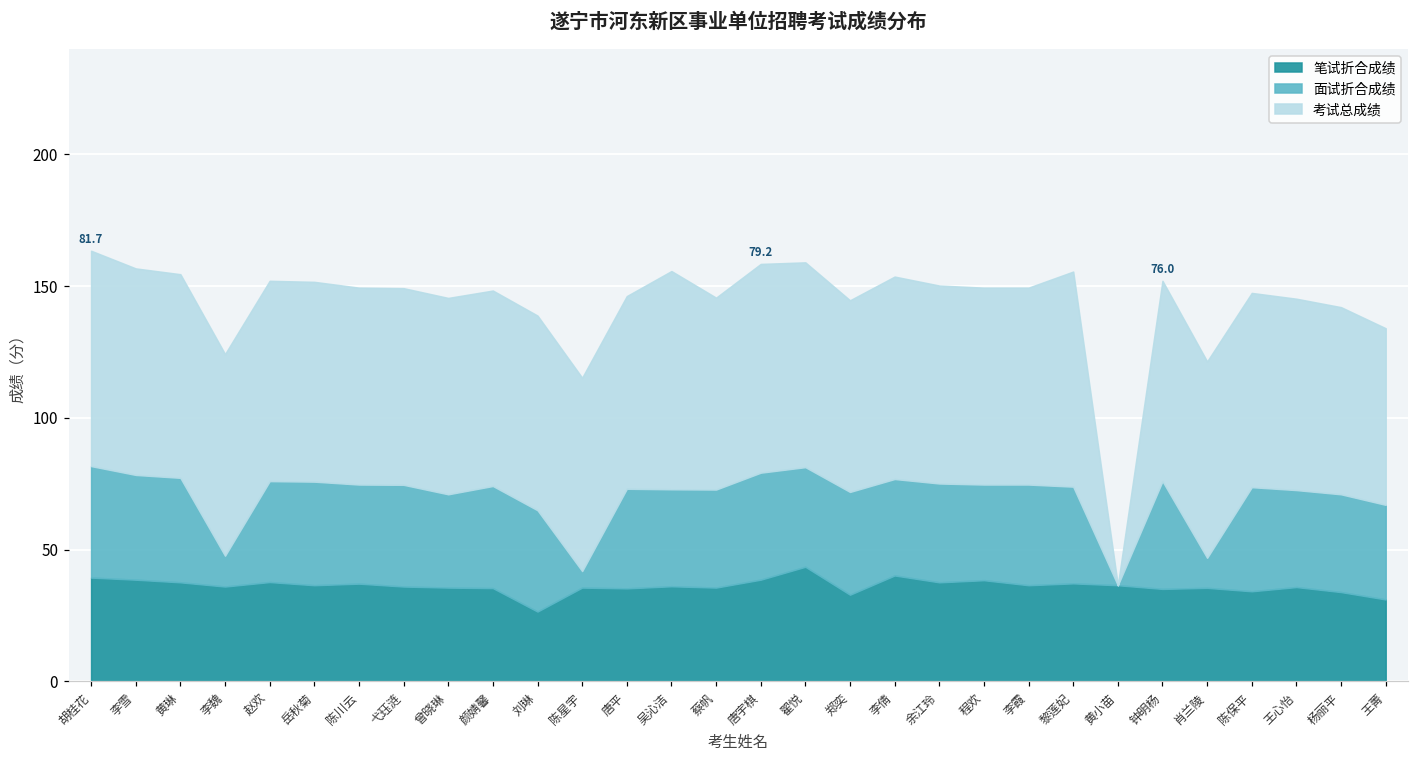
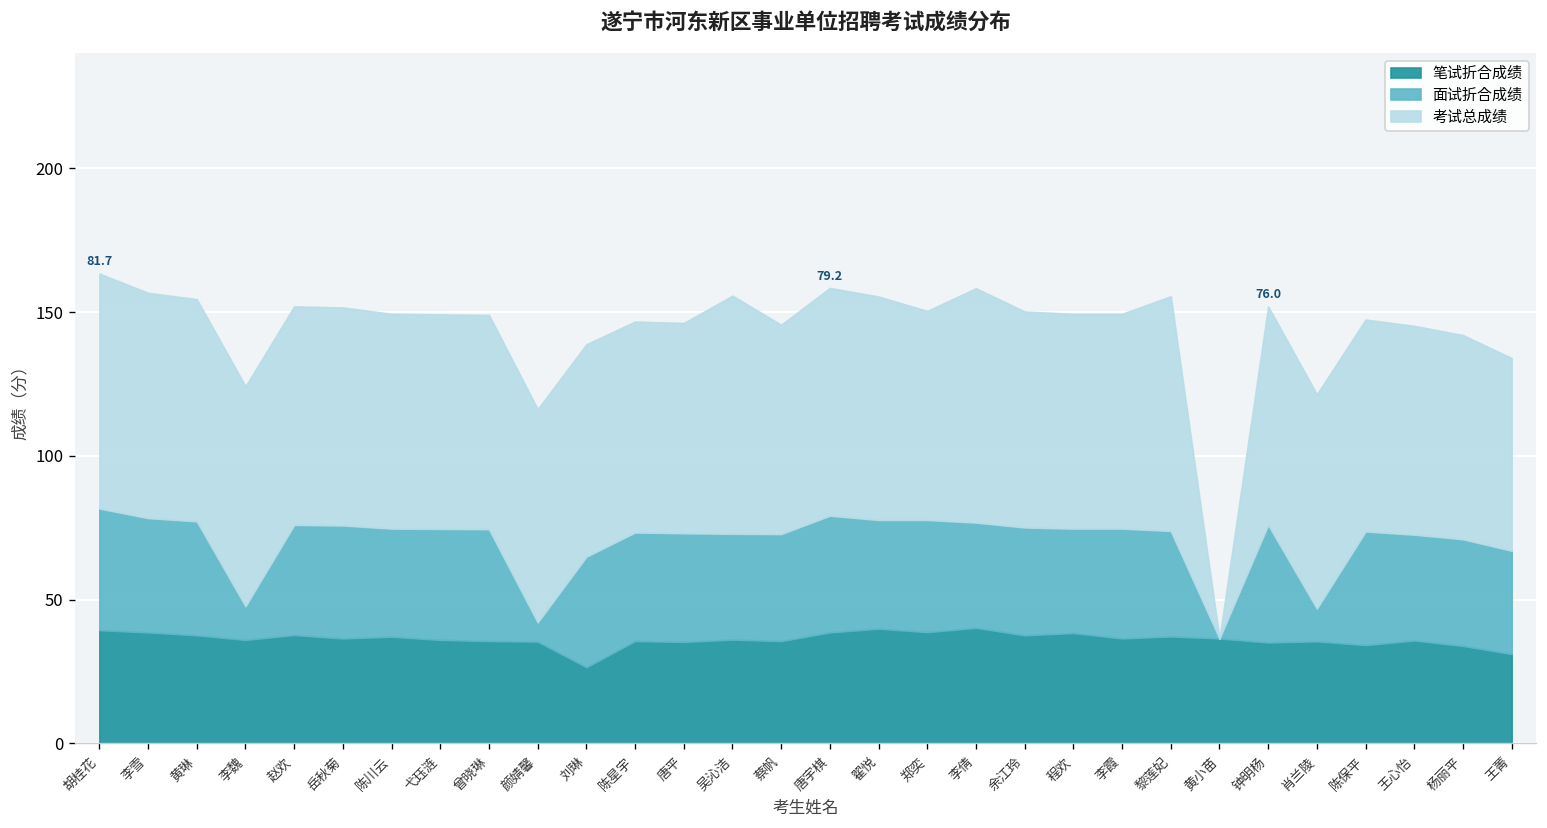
面试折合成绩, 曾晓琳: 35 -> 39
面试折合成绩, 颜婧馨: 39 -> 7
面试折合成绩, 陈星宇: 6 -> 38
笔试折合成绩, 翟悦: 44 -> 40
笔试折合成绩, 郑奕: 33 -> 39
考试总成绩, 李倩: 77 -> 82
